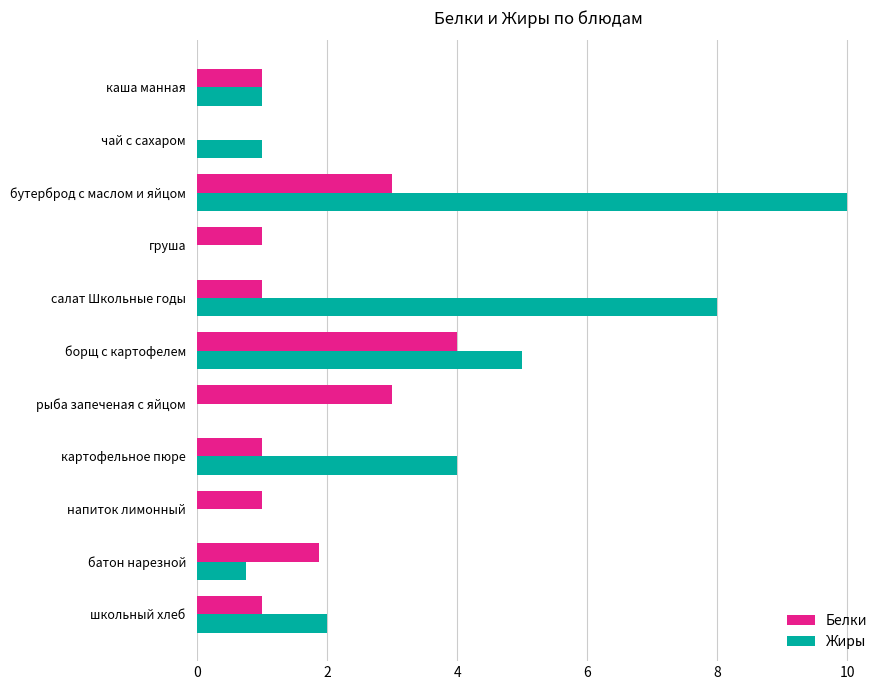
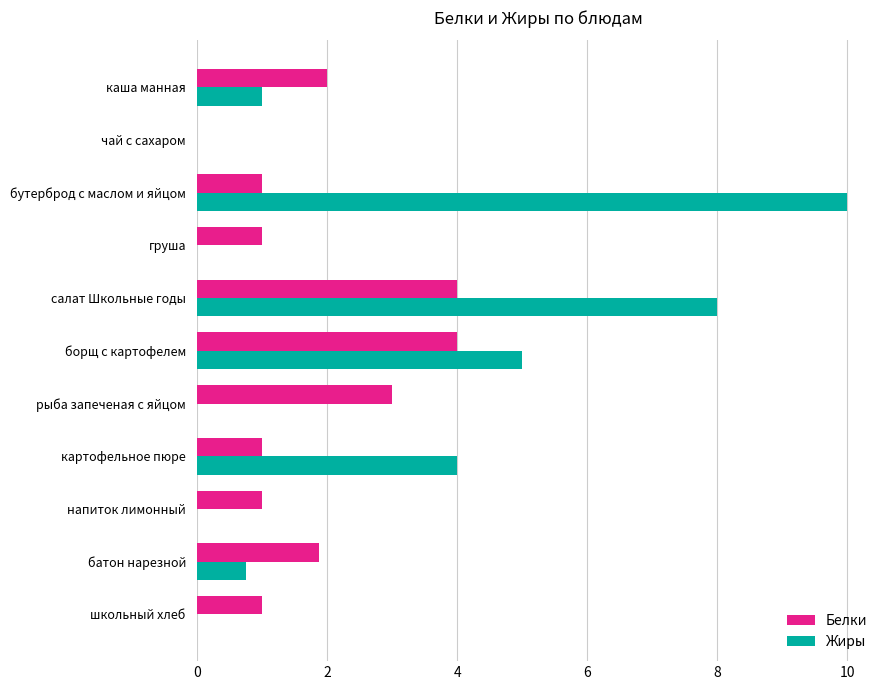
Белки, каша манная: 1 -> 2
Жиры, чай с сахаром: 1 -> 0
Белки, бутерброд с маслом и яйцом: 3 -> 1
Белки, салат Школьные годы: 1 -> 4
Жиры, школьный хлеб: 2 -> 0
